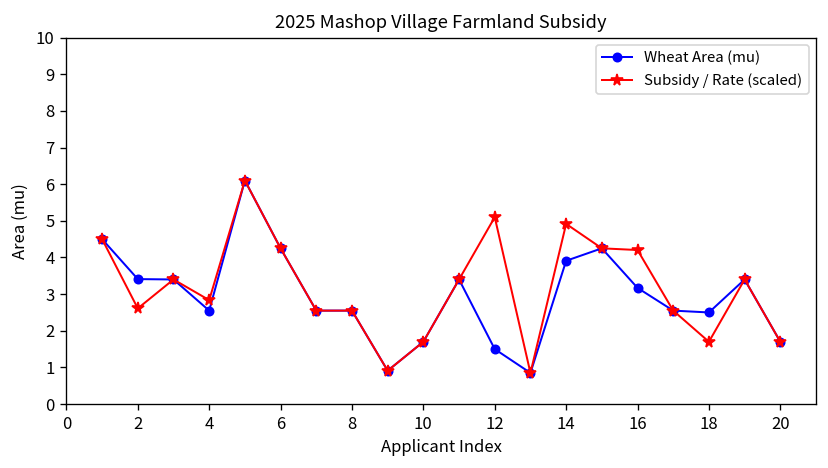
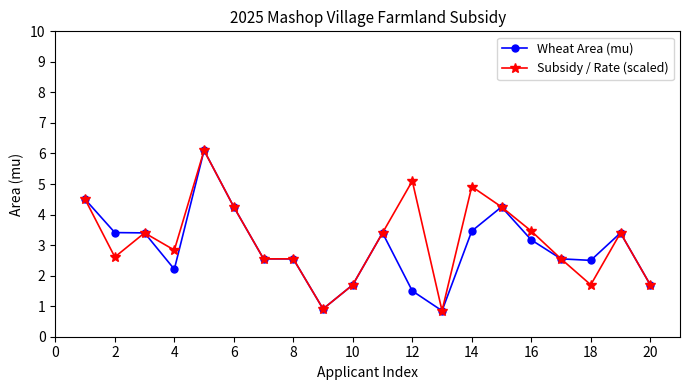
Wheat Area (mu), 4: 2.6 -> 2.2
Wheat Area (mu), 14: 3.9 -> 3.5
Subsidy / Rate (scaled), 16: 4.2 -> 3.5
